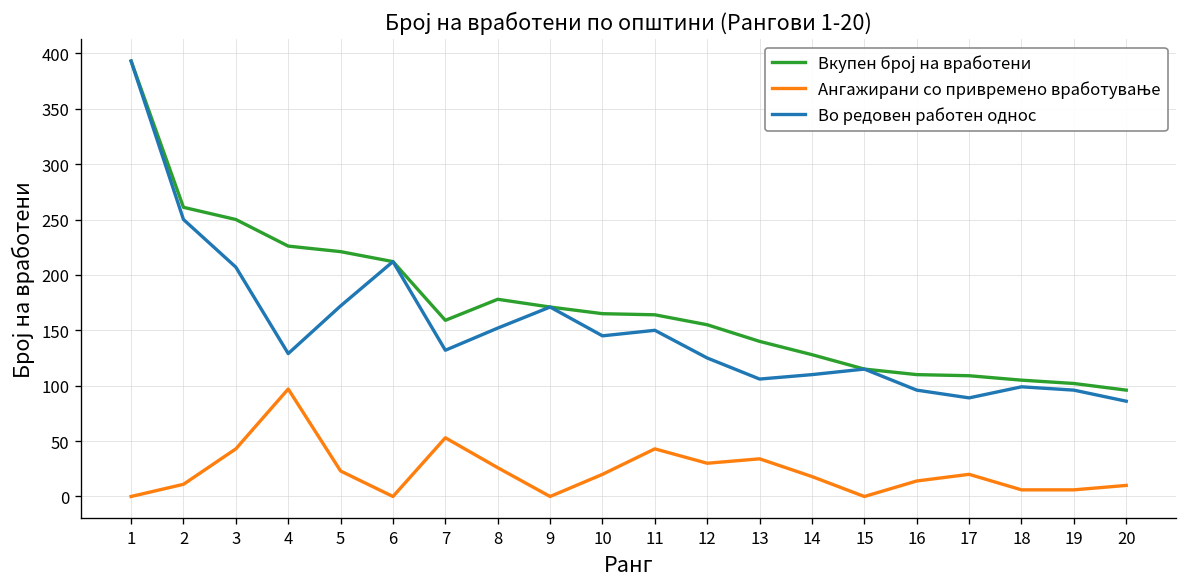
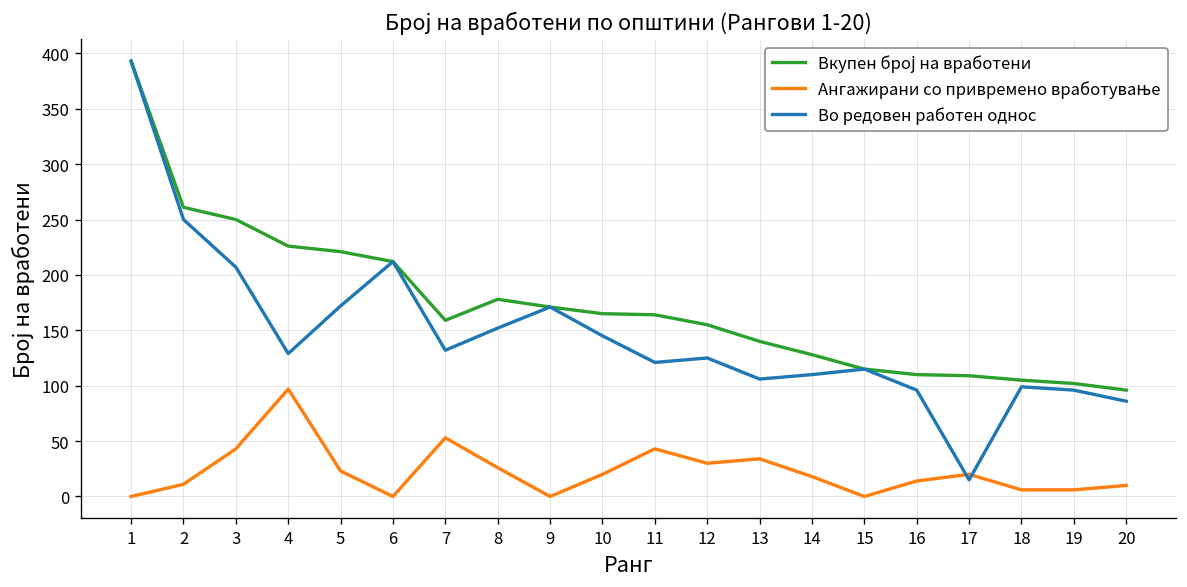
Во редовен работен однос, 11: 150 -> 120
Во редовен работен однос, 17: 90 -> 20
